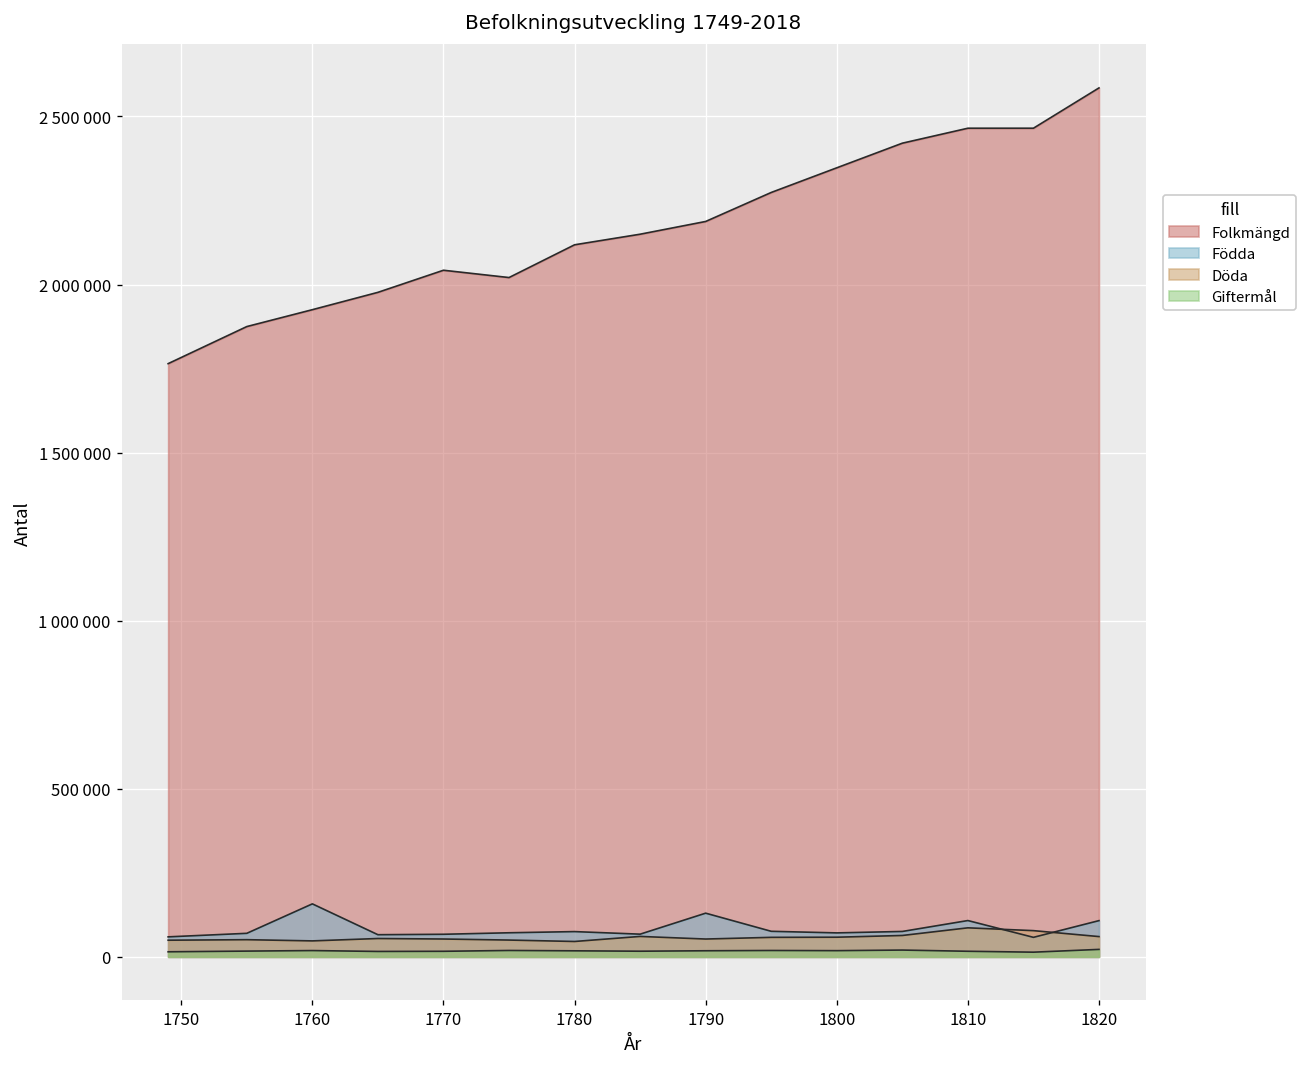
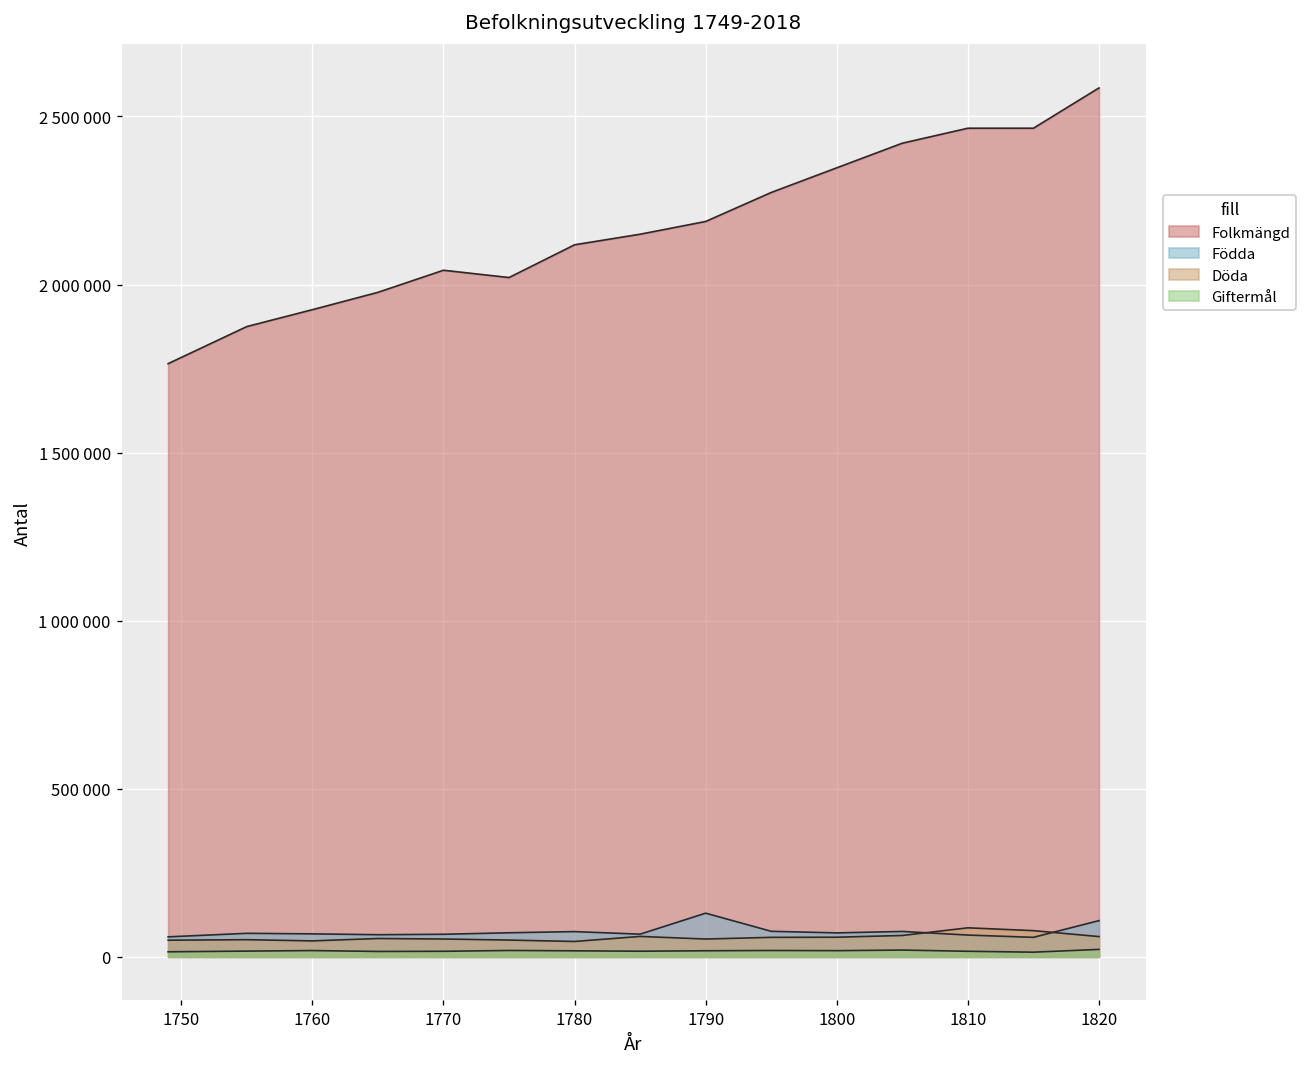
Födda, 1760: 160000 -> 70000
Födda, 1810: 110000 -> 60000
